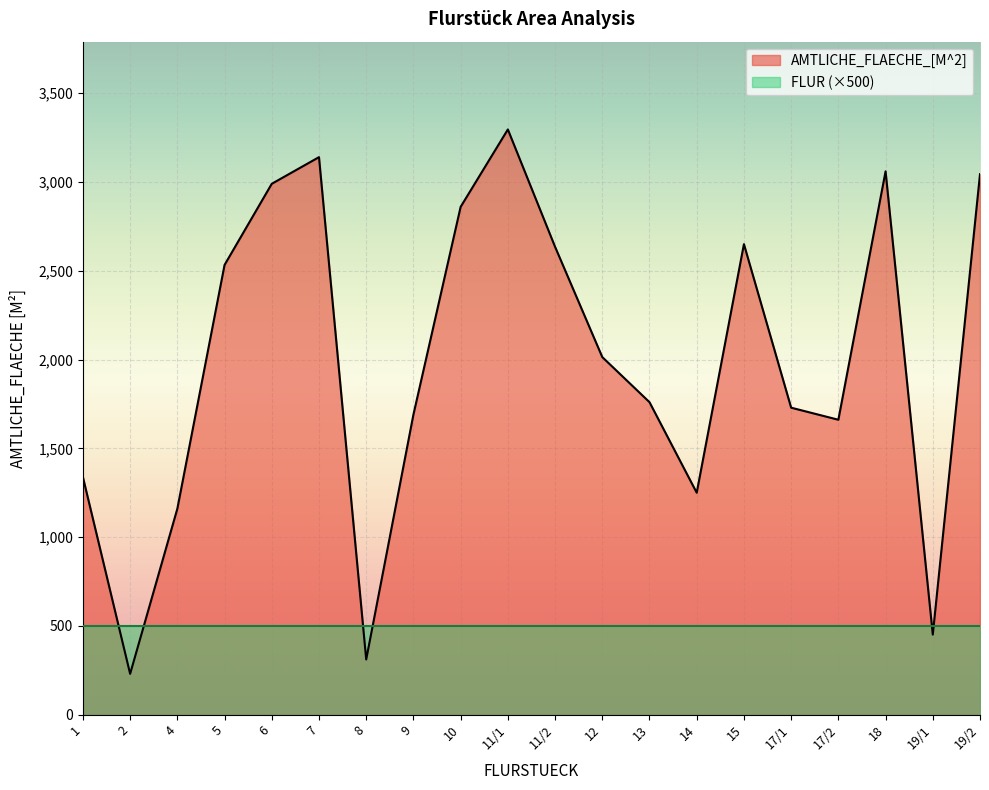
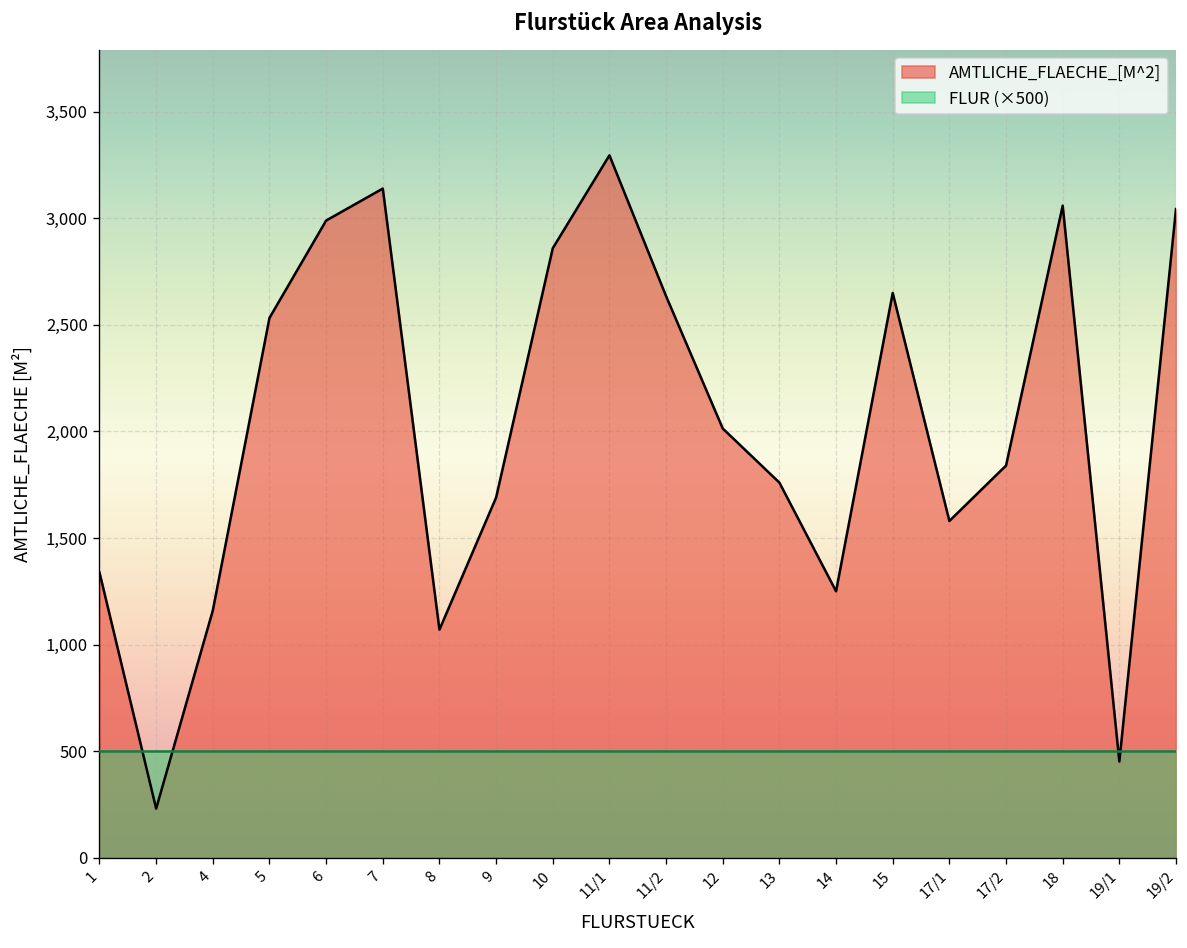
AMTLICHE_FLAECHE_[M^2], 8: 310 -> 1,070
AMTLICHE_FLAECHE_[M^2], 17/1: 1,730 -> 1,580
AMTLICHE_FLAECHE_[M^2], 17/2: 1,660 -> 1,840
